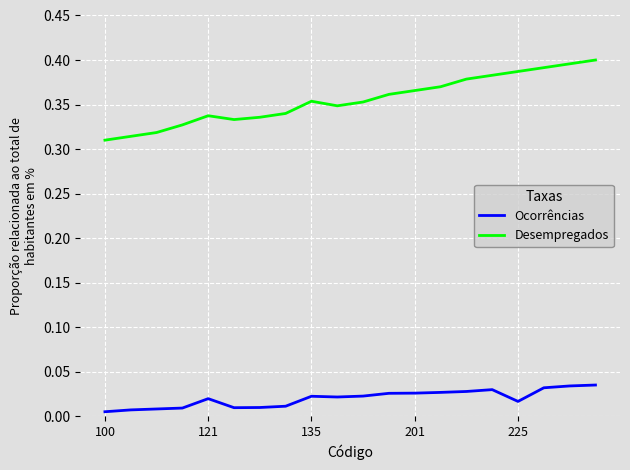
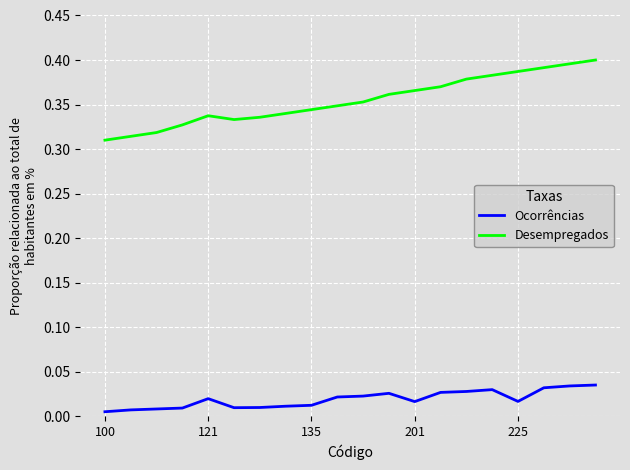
Ocorrências, 135: 0.02 -> 0.01
Desempregados, 135: 0.35 -> 0.34
Ocorrências, 201: 0.03 -> 0.02
